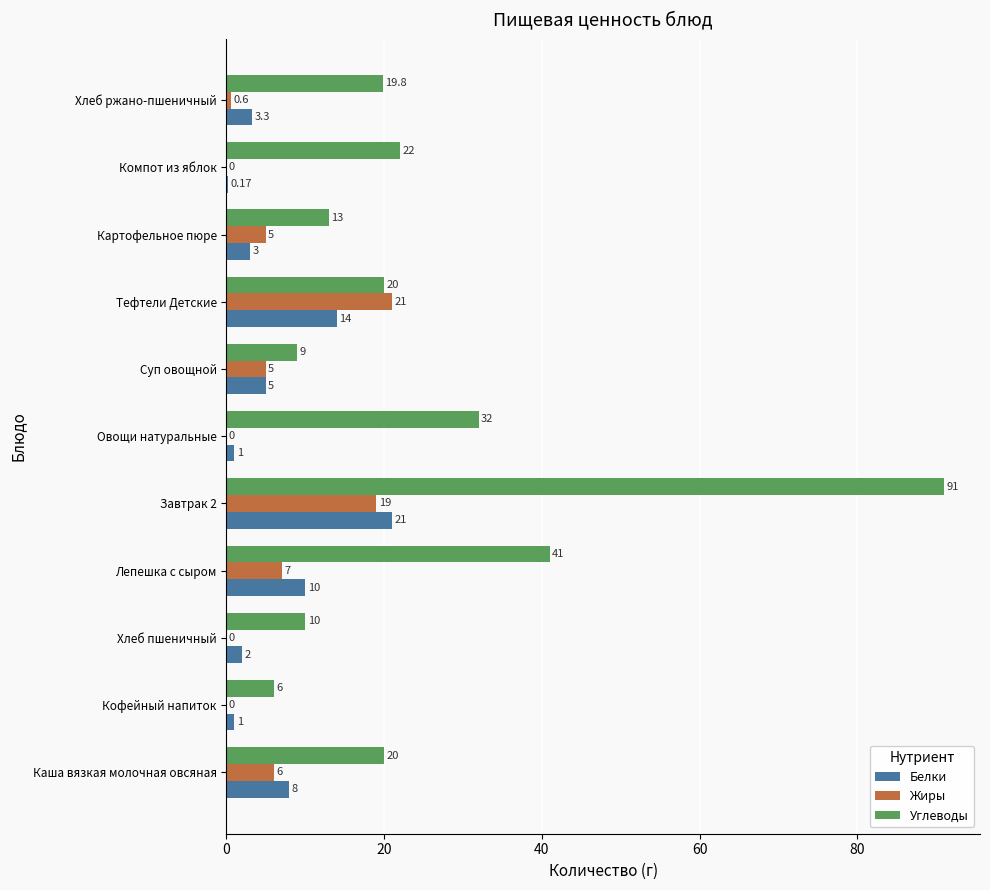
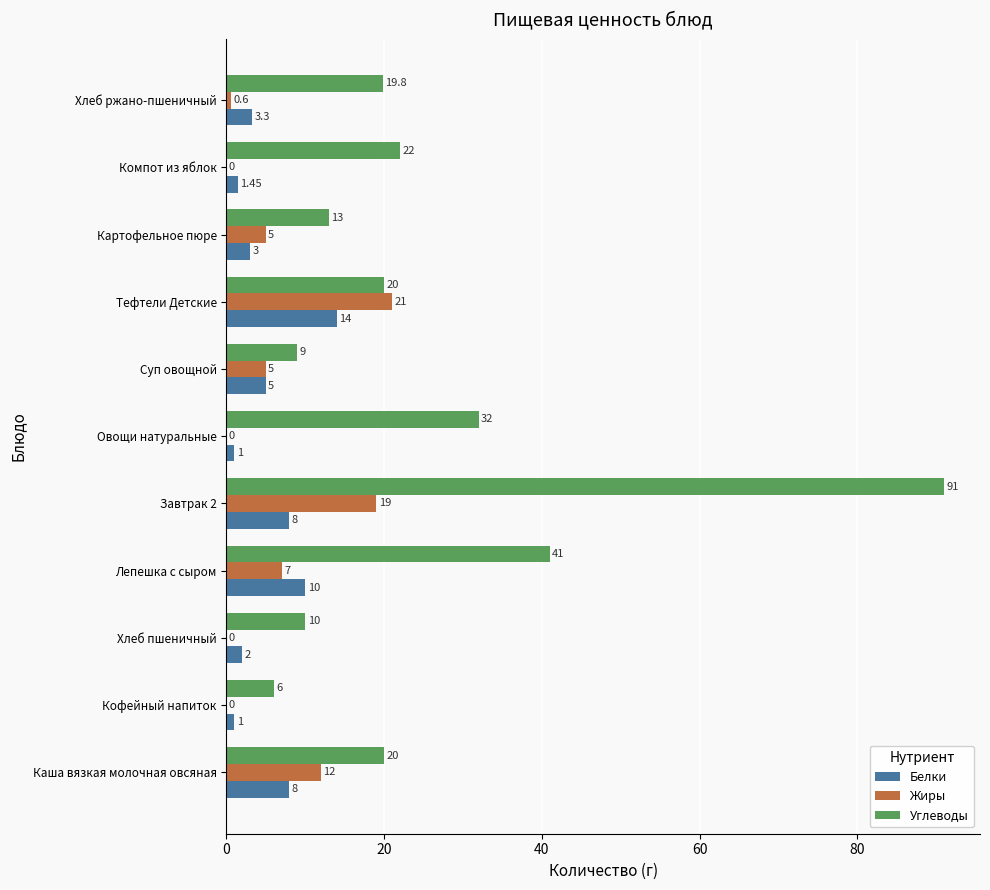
Белки, Компот из яблок: 0.17 -> 1.45
Белки, Завтрак 2: 21 -> 8
Жиры, Каша вязкая молочная овсяная: 6 -> 12
